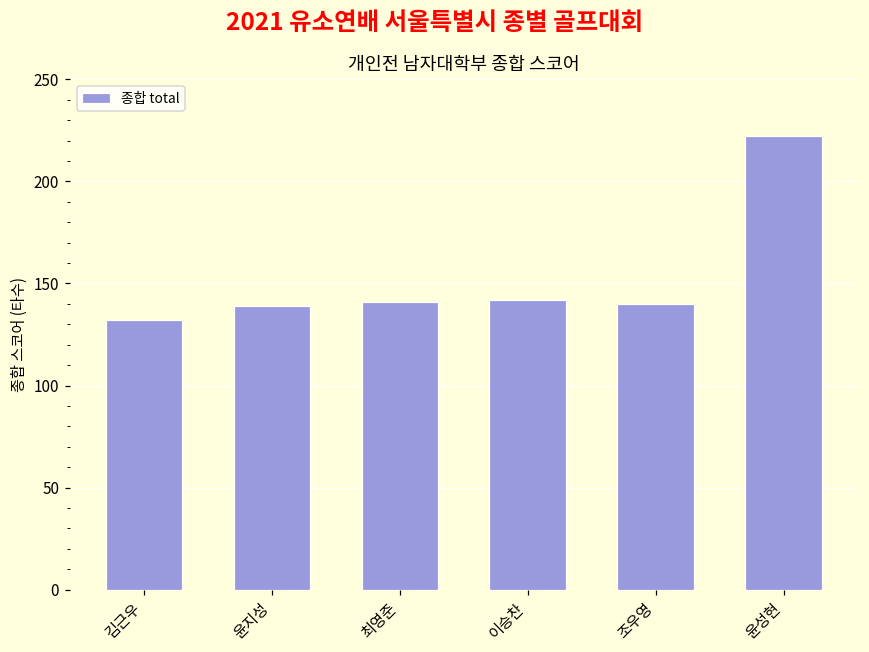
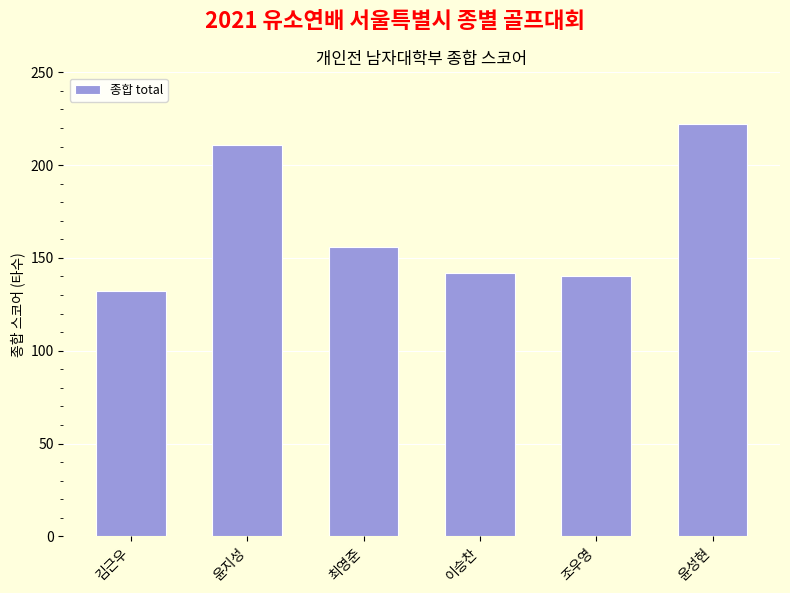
윤지성: 139 -> 211
최영준: 141 -> 156
